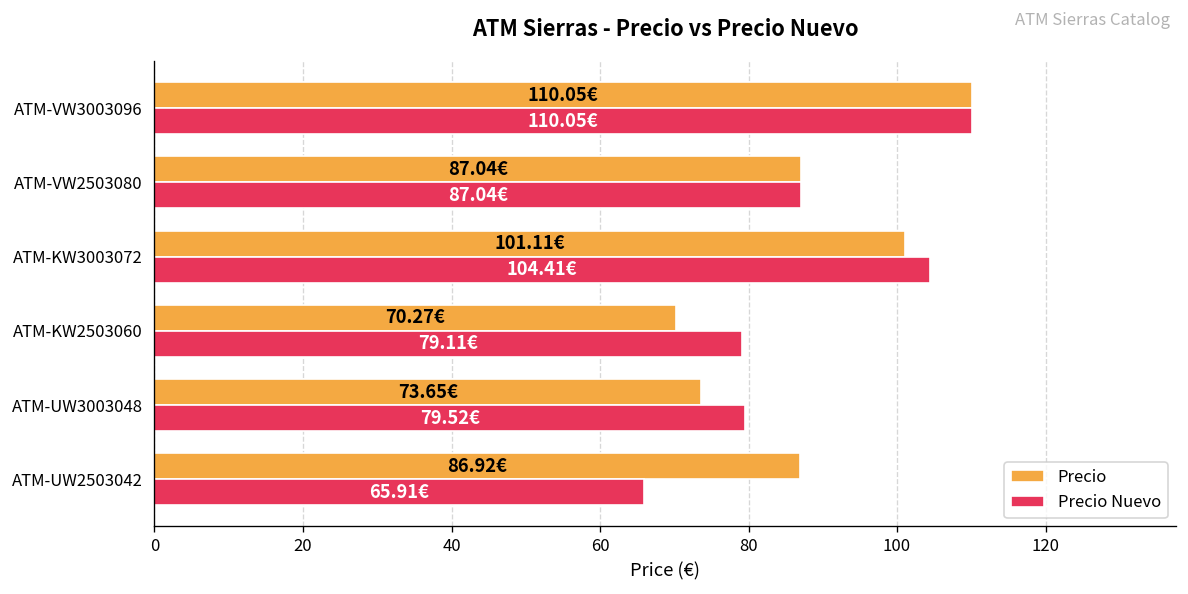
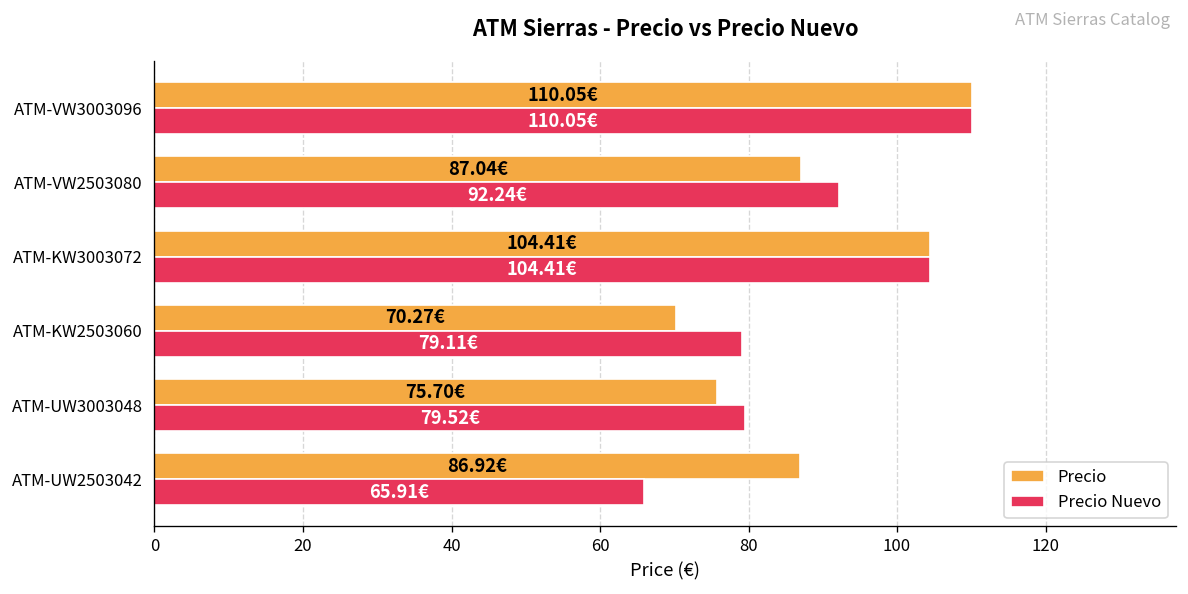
Precio Nuevo, ATM-VW2503080: 87.04€ -> 92.24€
Precio, ATM-KW3003072: 101.11€ -> 104.41€
Precio, ATM-UW3003048: 73.65€ -> 75.70€
